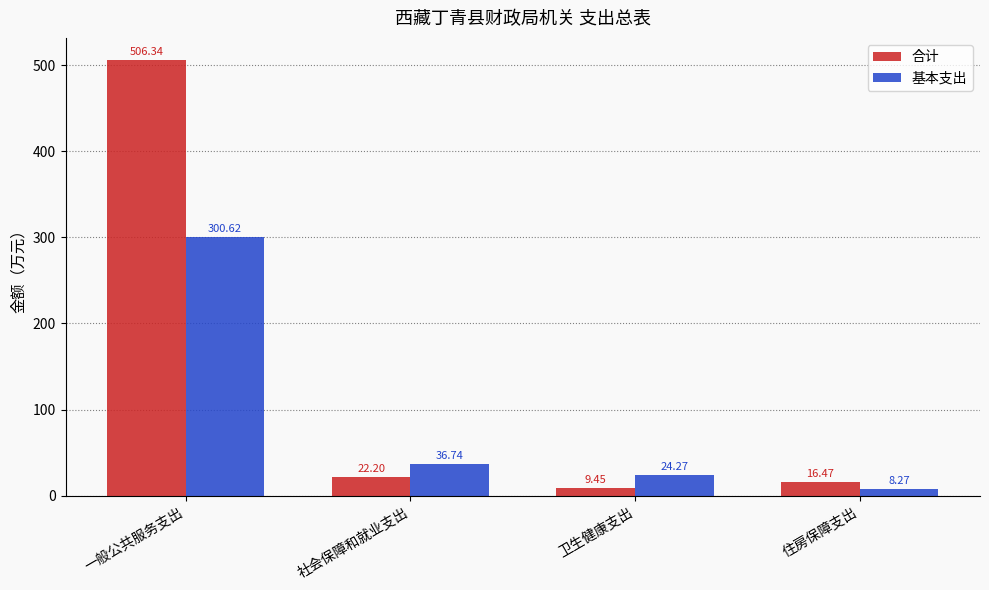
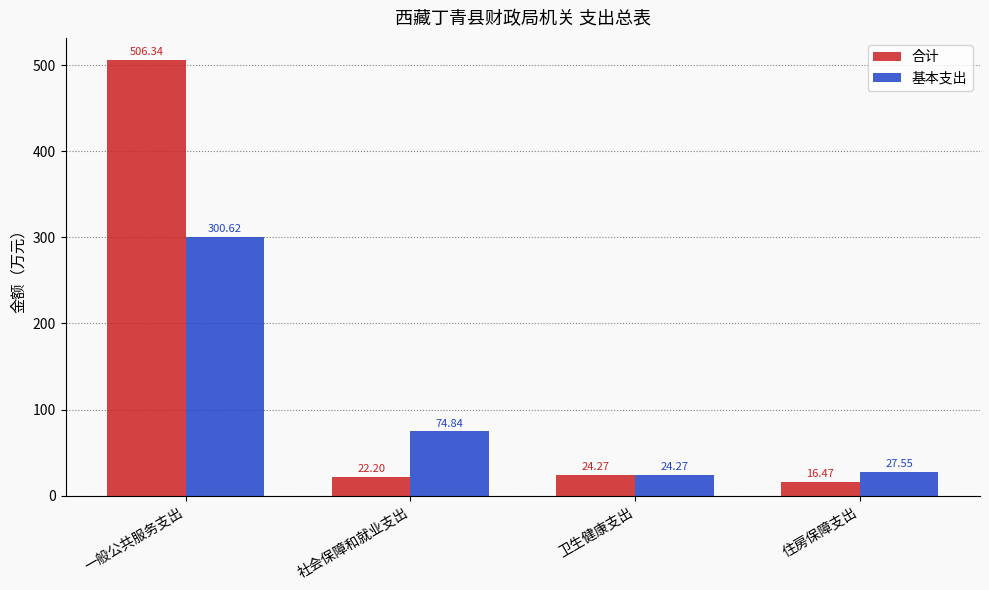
基本支出, 社会保障和就业支出: 36.74 -> 74.84
合计, 卫生健康支出: 9.45 -> 24.27
基本支出, 住房保障支出: 8.27 -> 27.55
